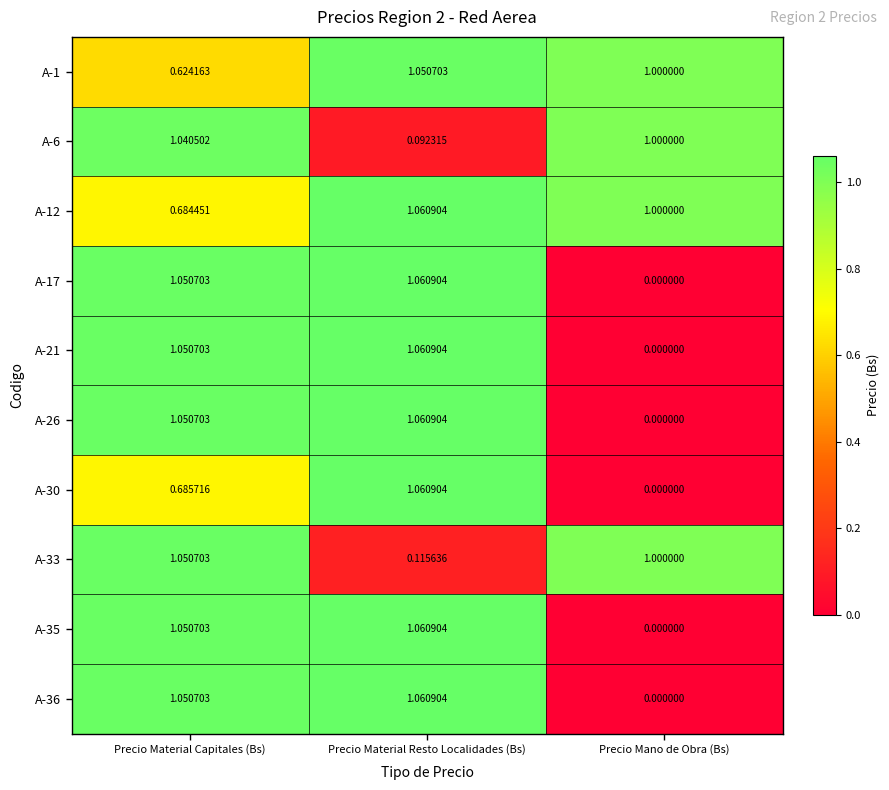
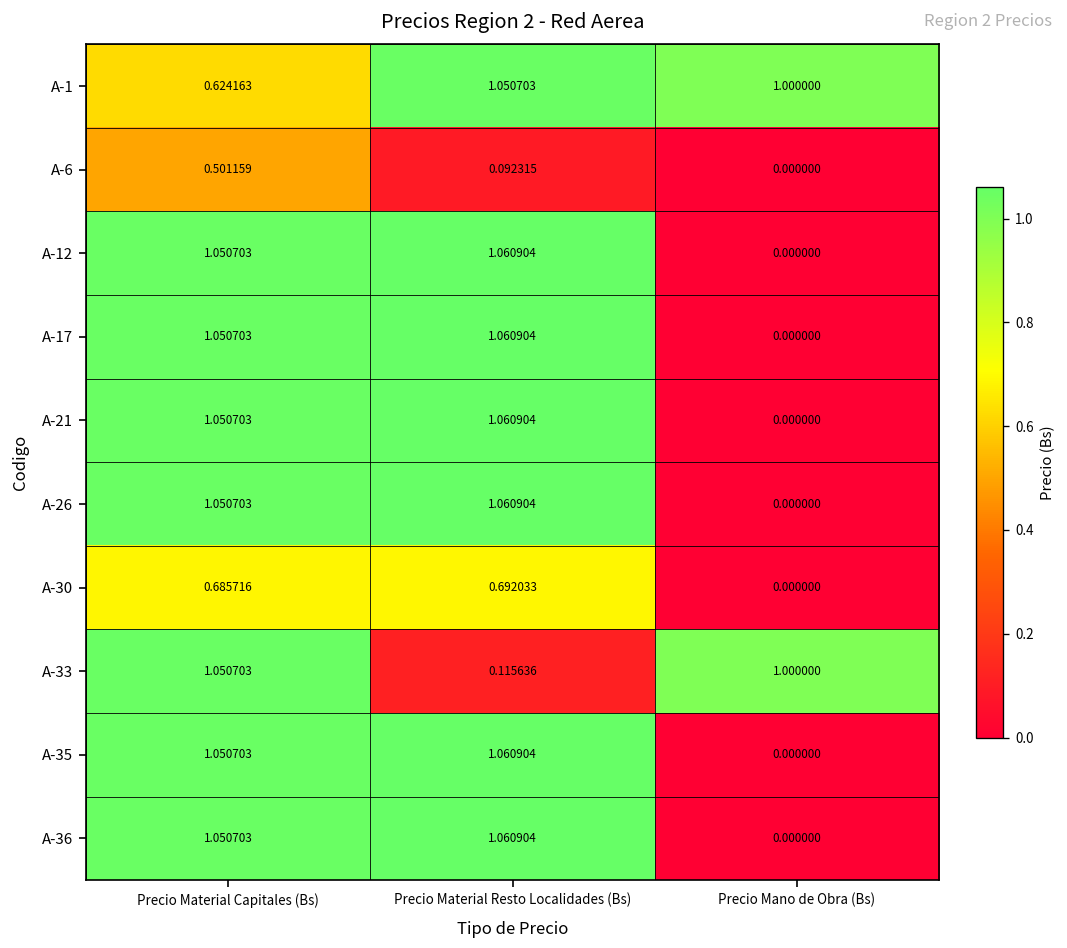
A-6, Precio Material Capitales (Bs): 1.040502 -> 0.501159
A-6, Precio Mano de Obra (Bs): 1.000000 -> 0.000000
A-12, Precio Material Capitales (Bs): 0.684451 -> 1.050703
A-12, Precio Mano de Obra (Bs): 1.000000 -> 0.000000
A-30, Precio Material Resto Localidades (Bs): 1.060904 -> 0.692033
